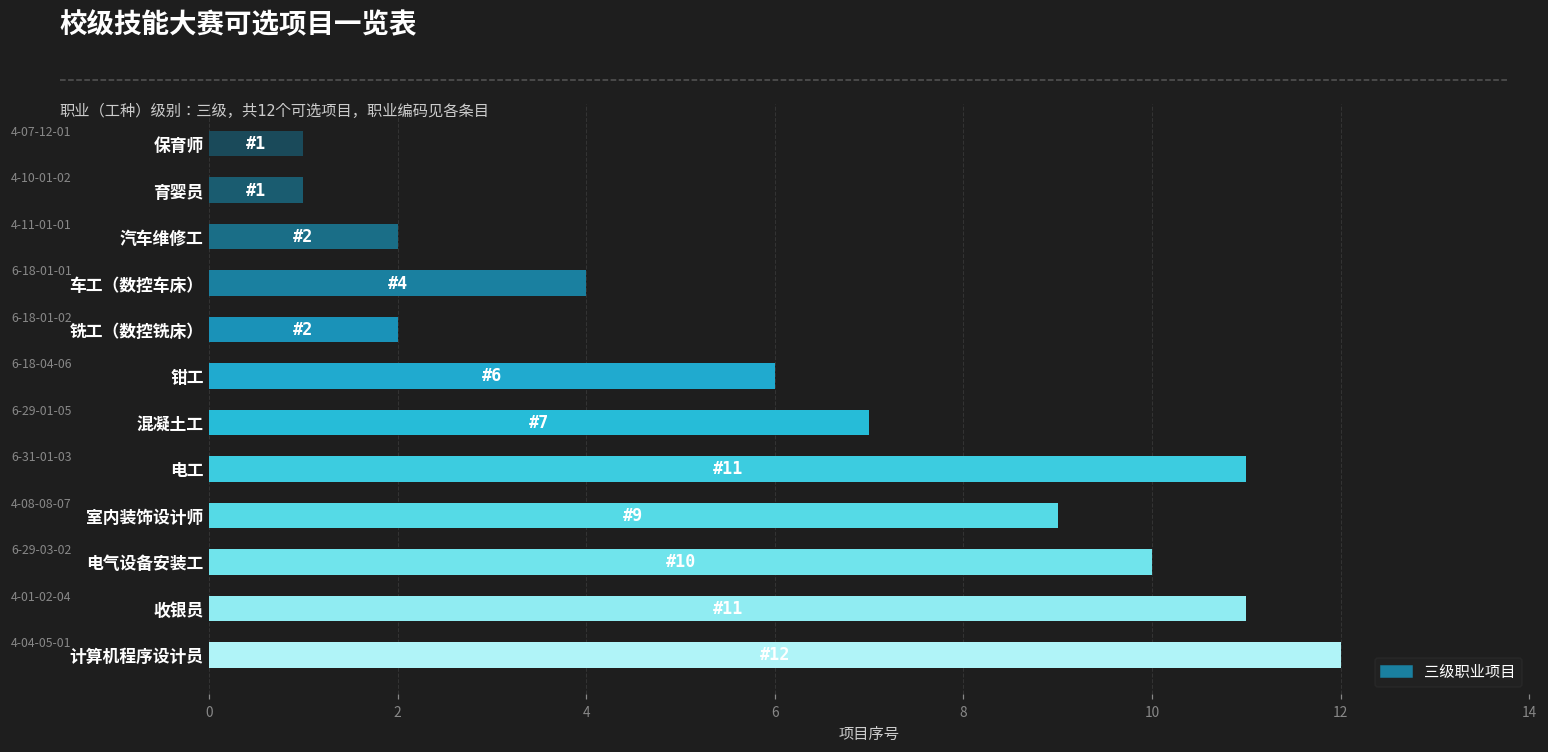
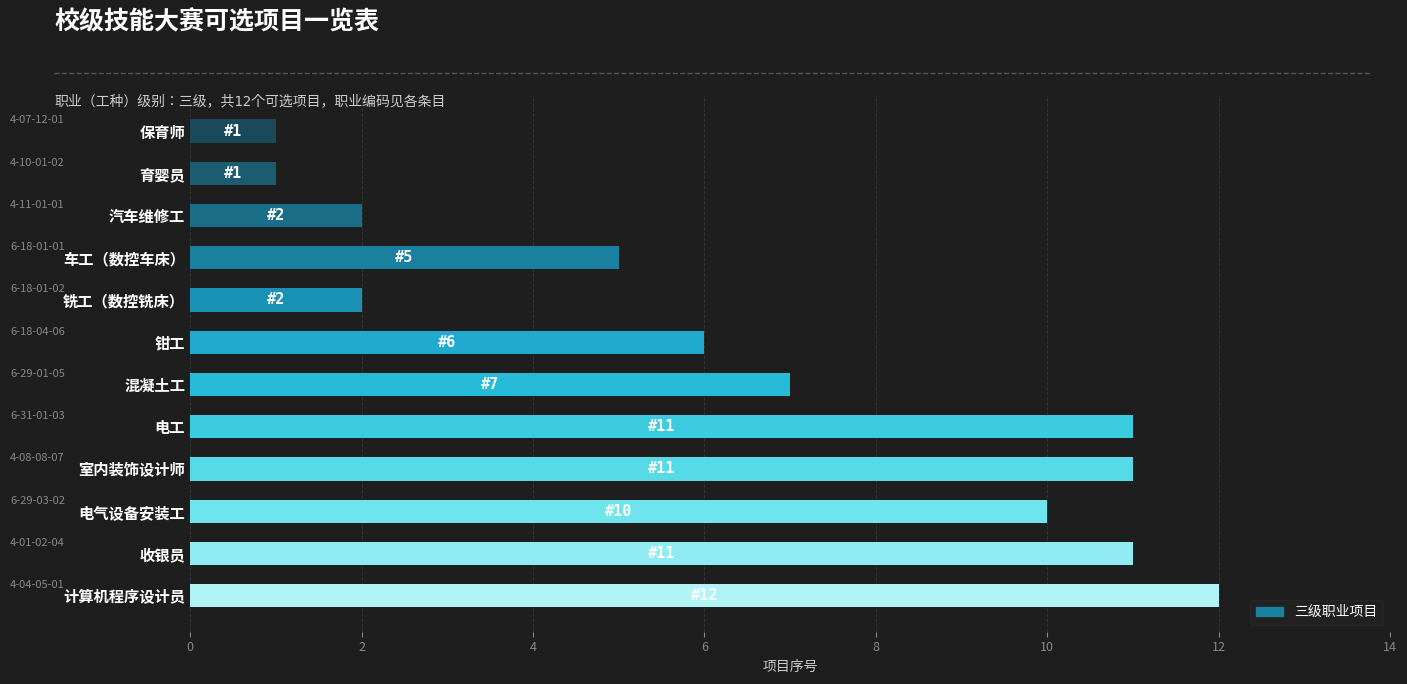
车工（数控车床）: 4 -> 5
室内装饰设计师: 9 -> 11
